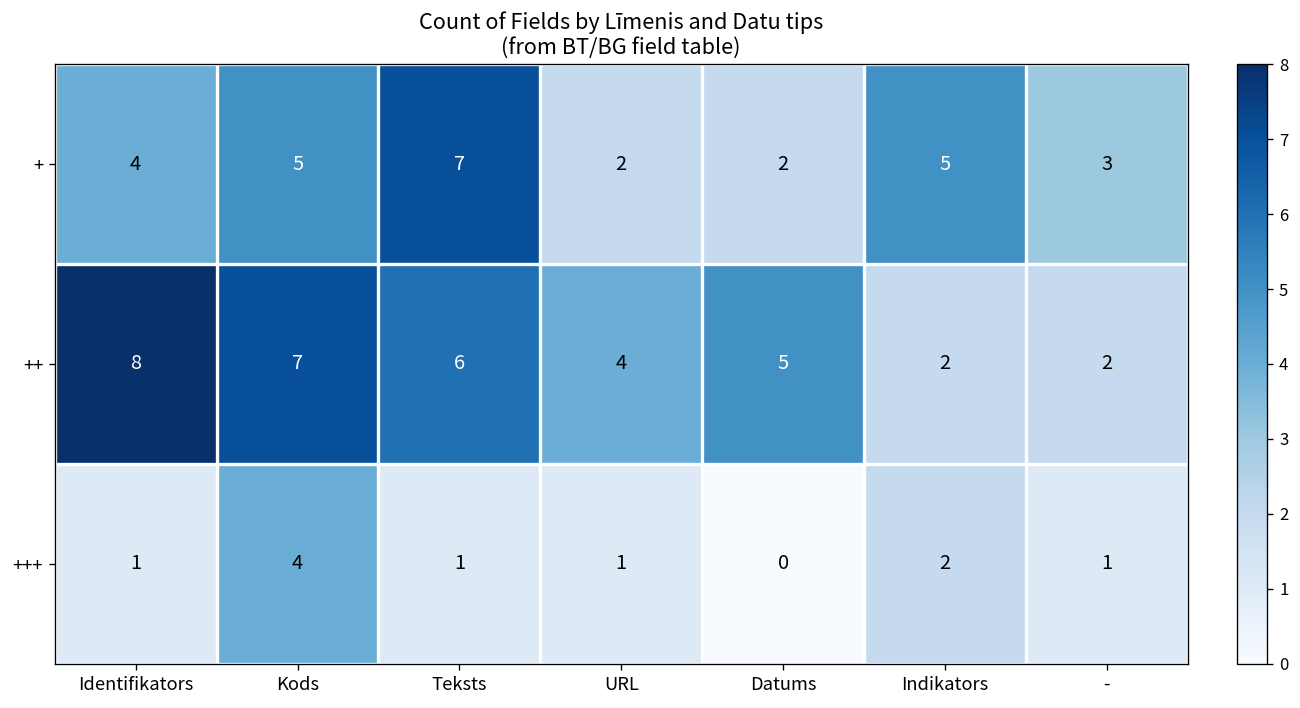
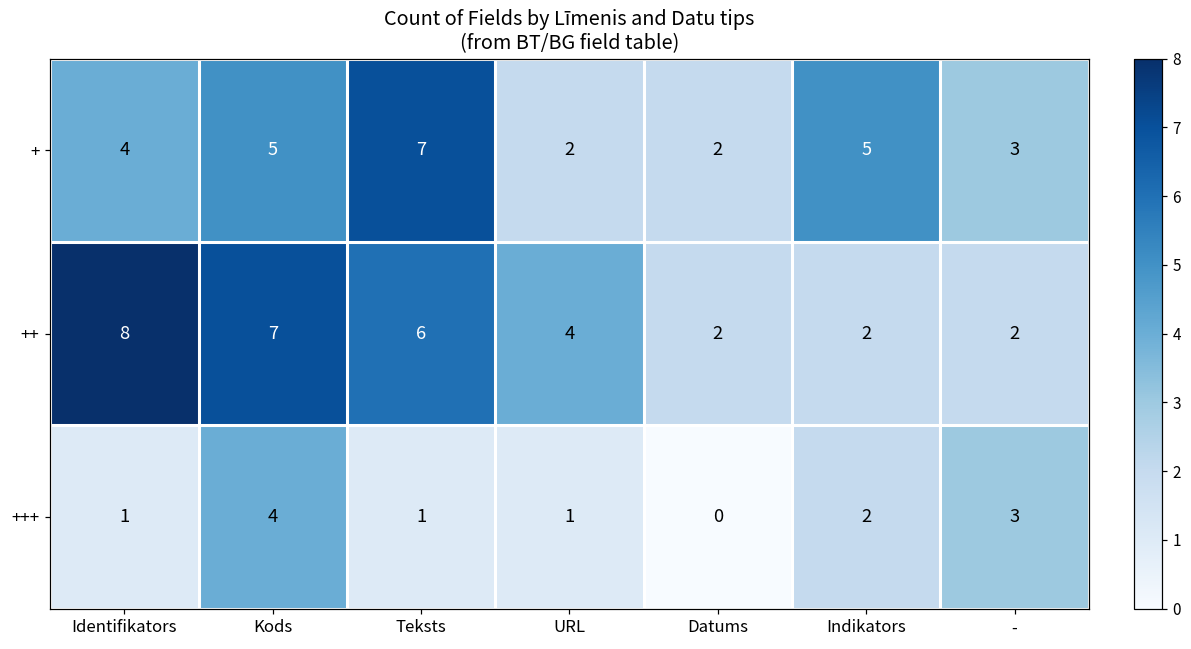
++, Datums: 5 -> 2
+++, -: 1 -> 3
